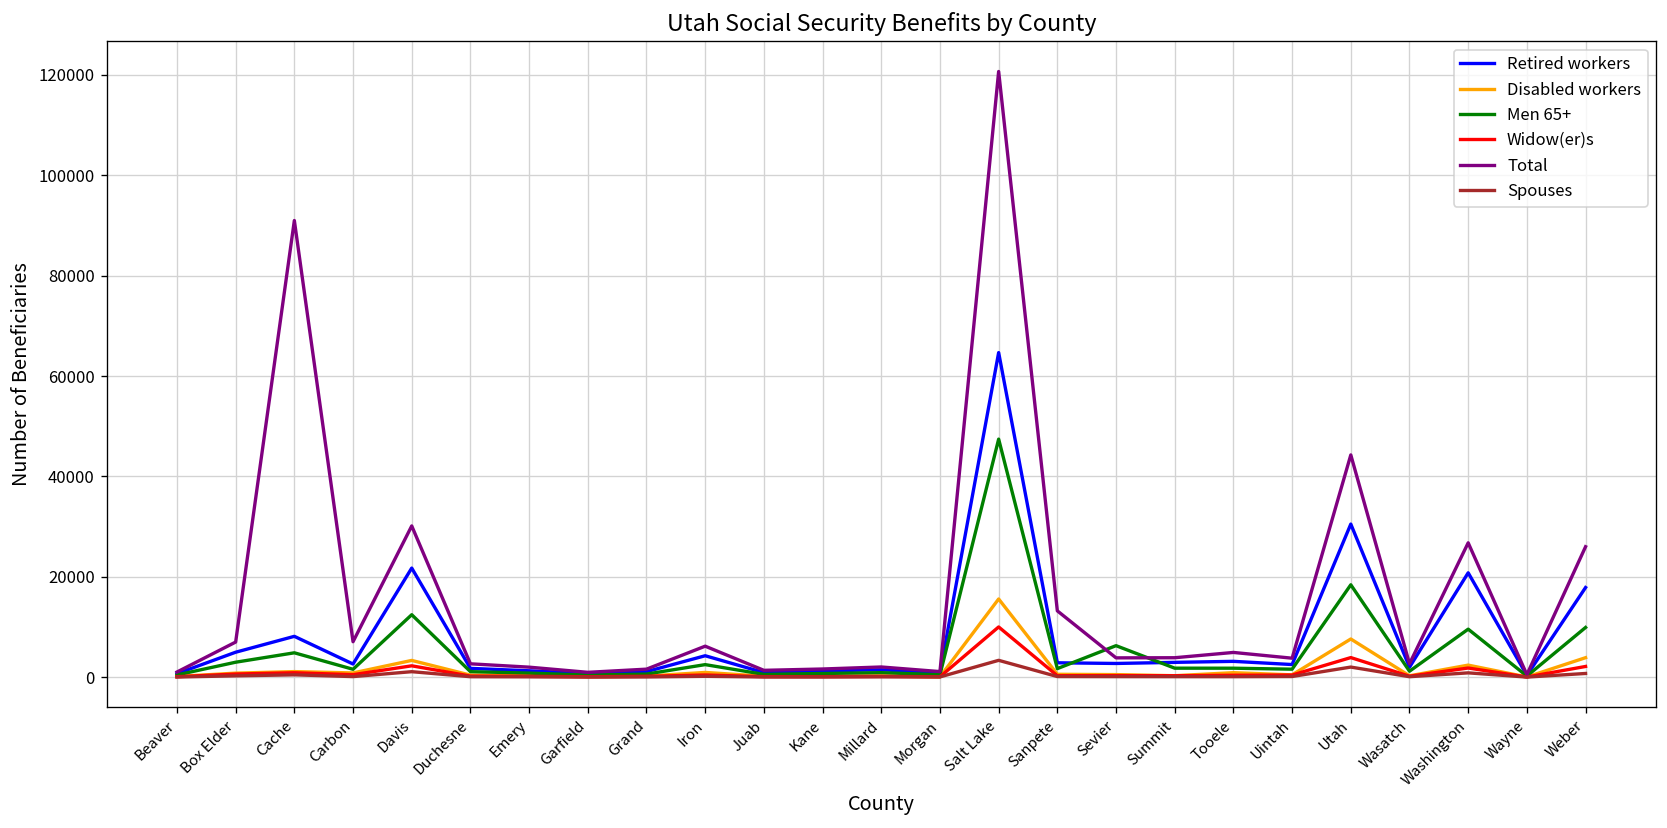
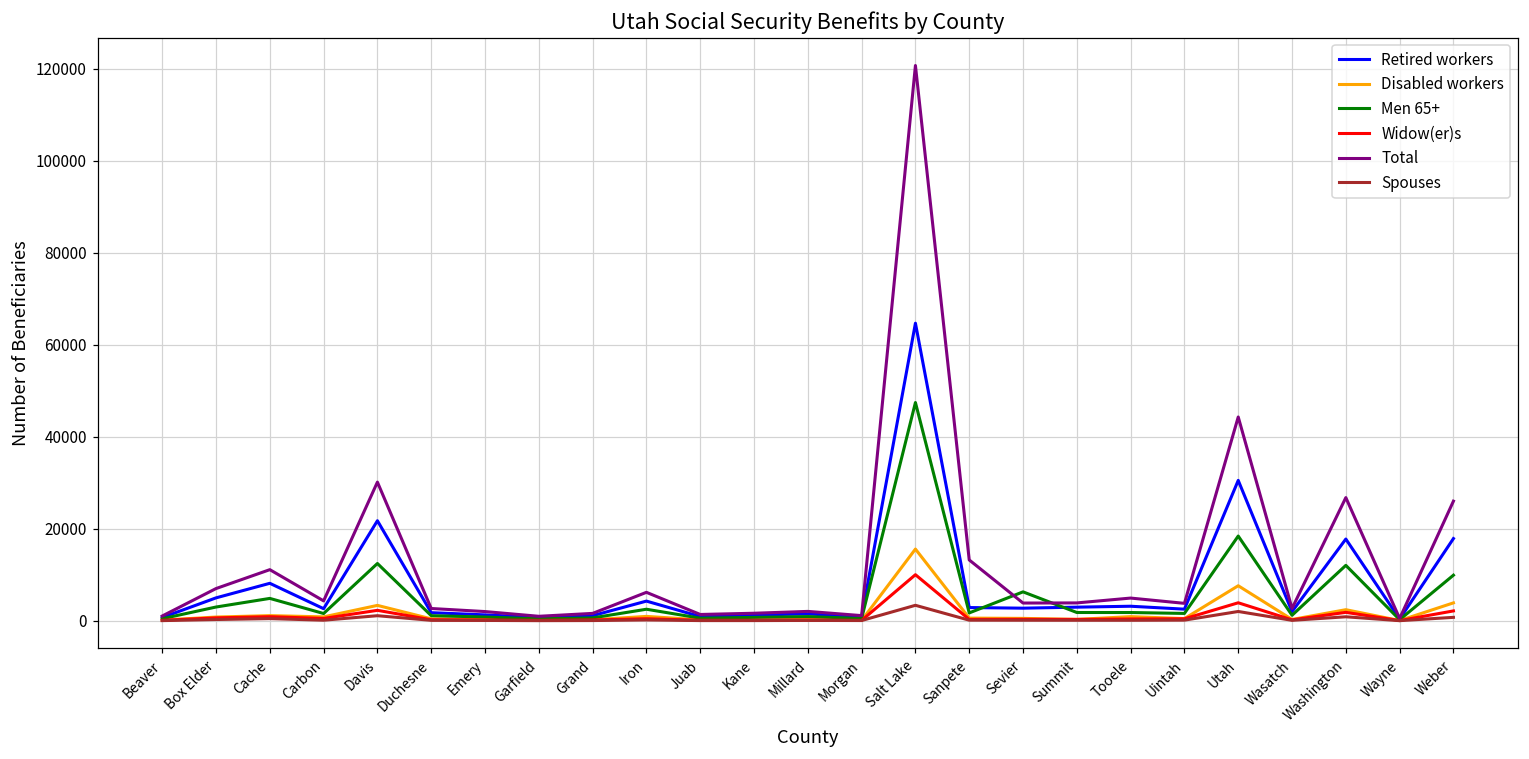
Total, Cache: 91000 -> 11000
Total, Carbon: 7000 -> 4000
Retired workers, Washington: 21000 -> 18000
Men 65+, Washington: 10000 -> 12000
